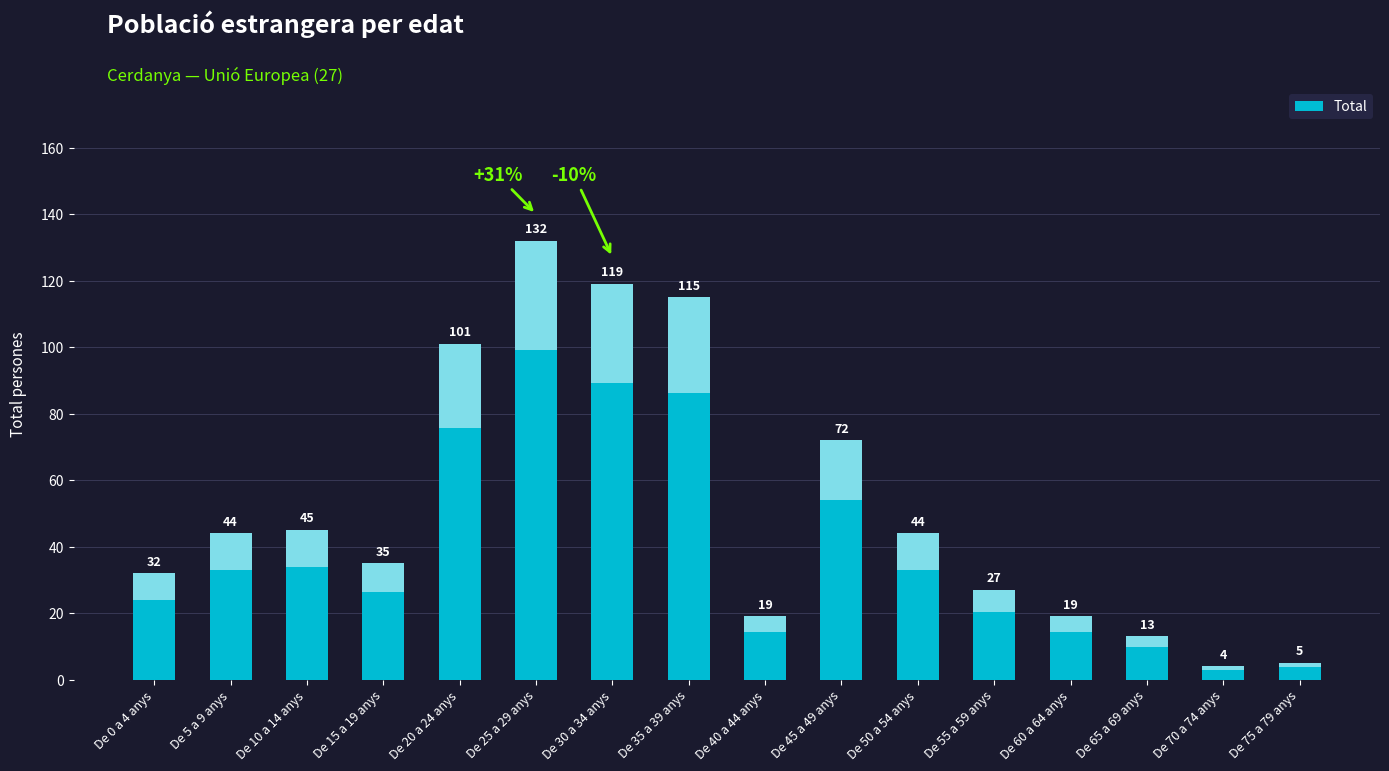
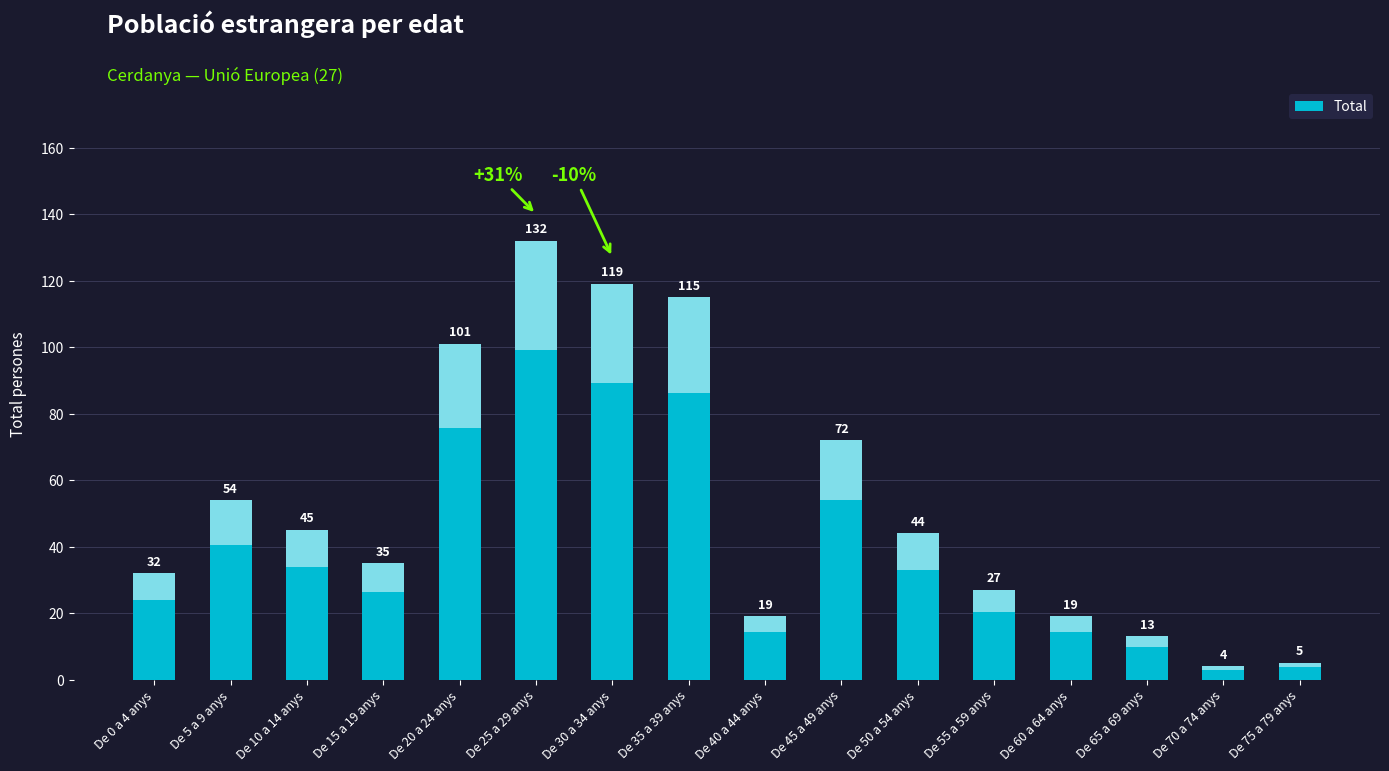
Total, De 5 a 9 anys: 44 -> 54
